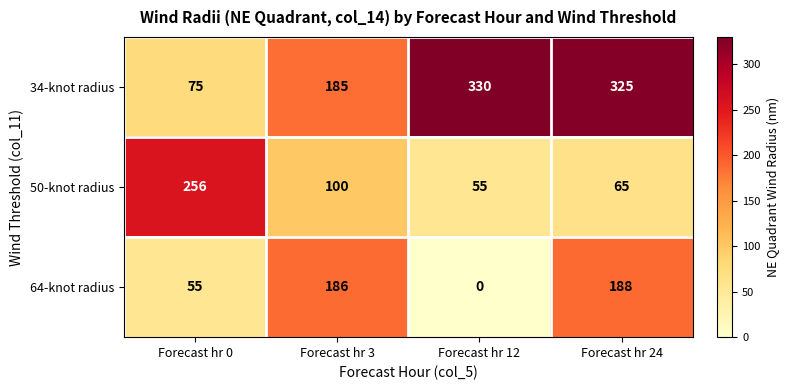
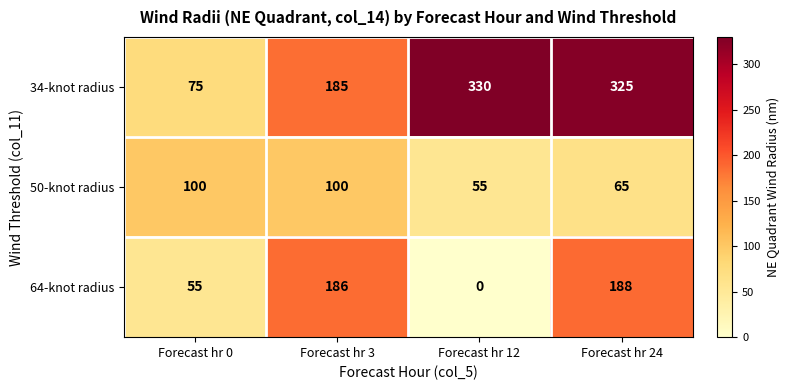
50-knot radius, Forecast hr 0: 256 -> 100
